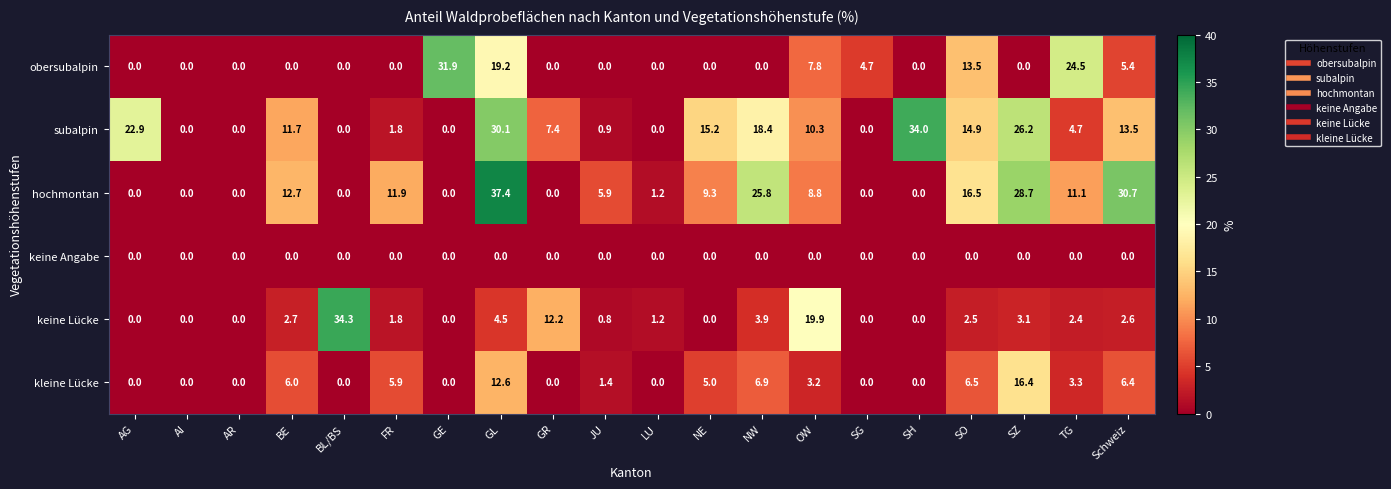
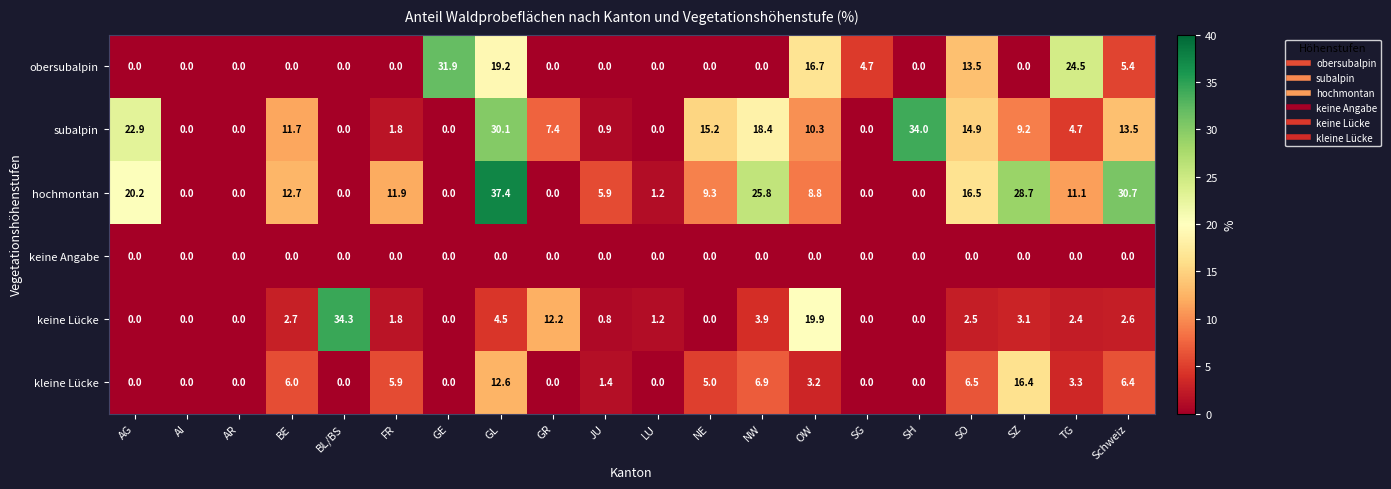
obersubalpin, OW: 7.8 -> 16.7
subalpin, SZ: 26.2 -> 9.2
hochmontan, AG: 0.0 -> 20.2
